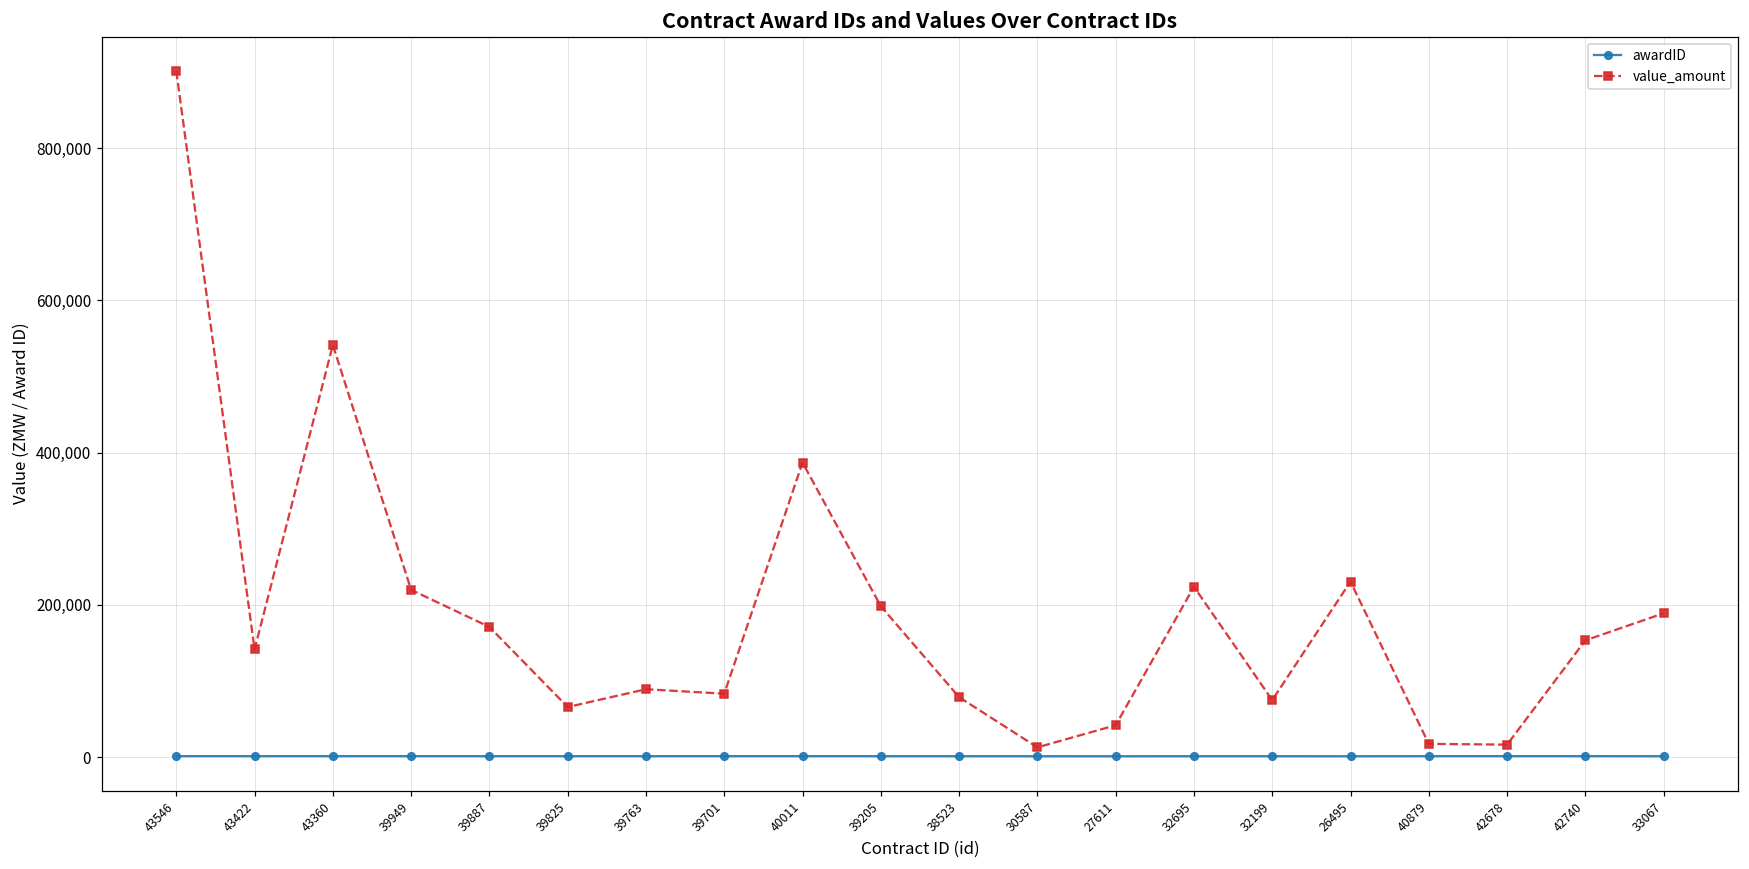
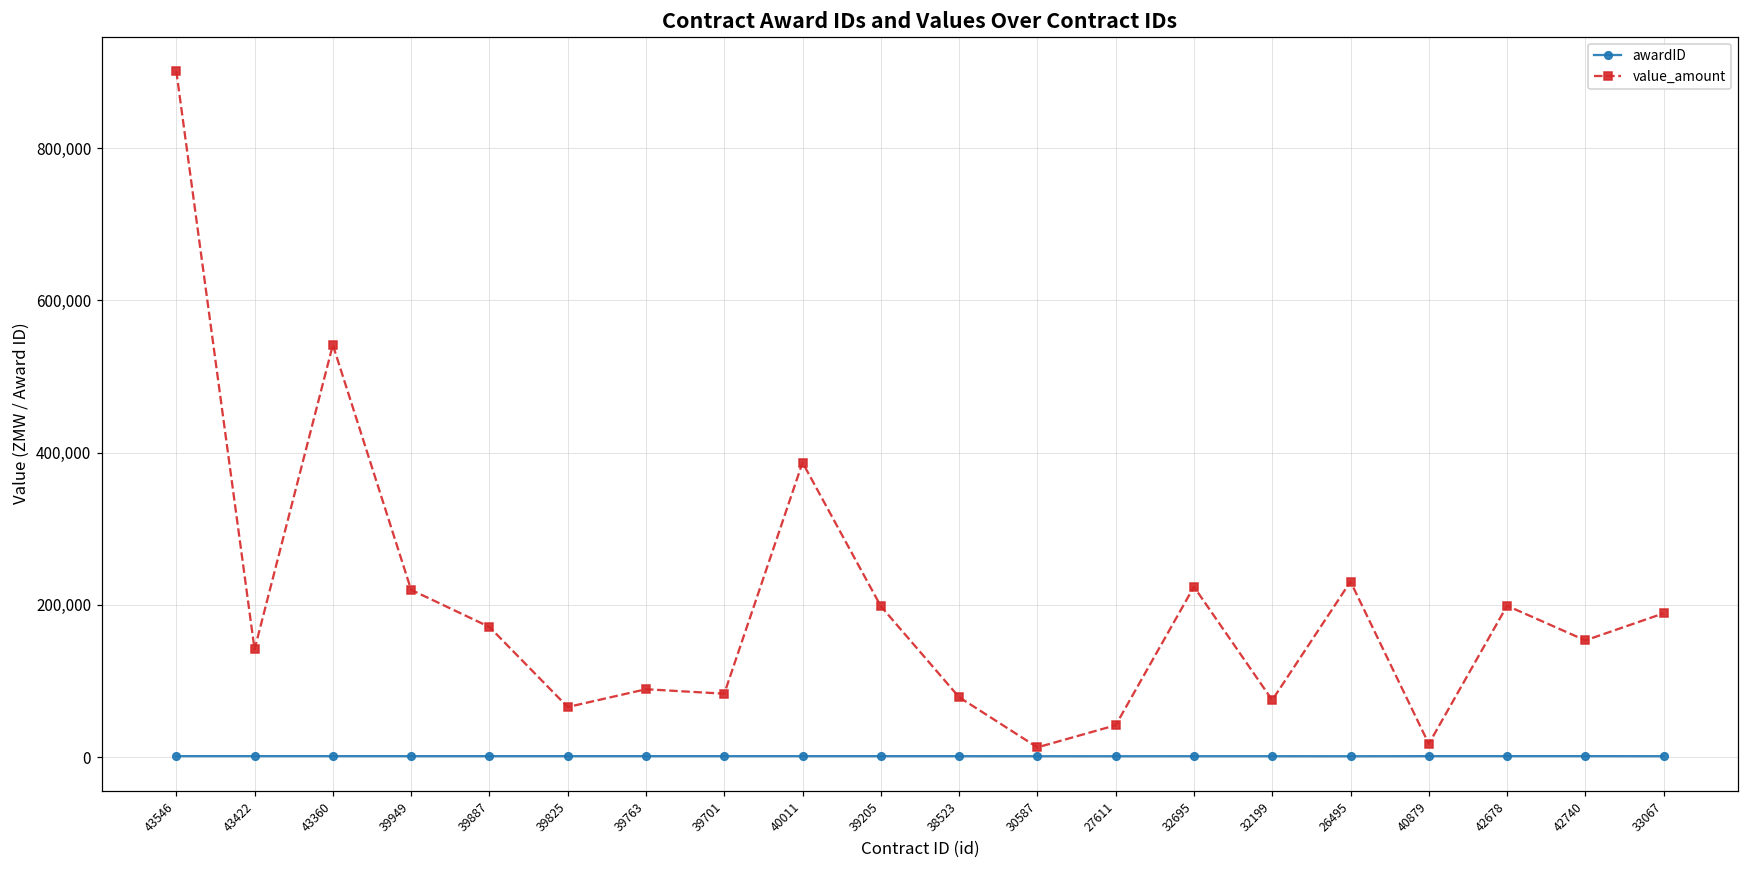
value_amount, 42678: 20,000 -> 200,000
